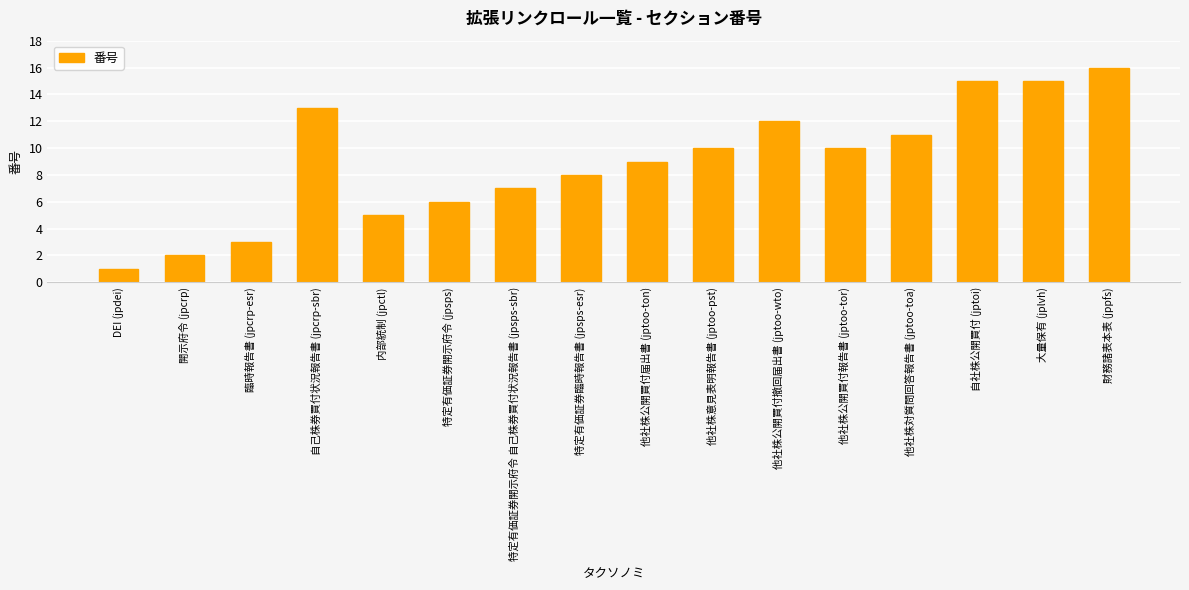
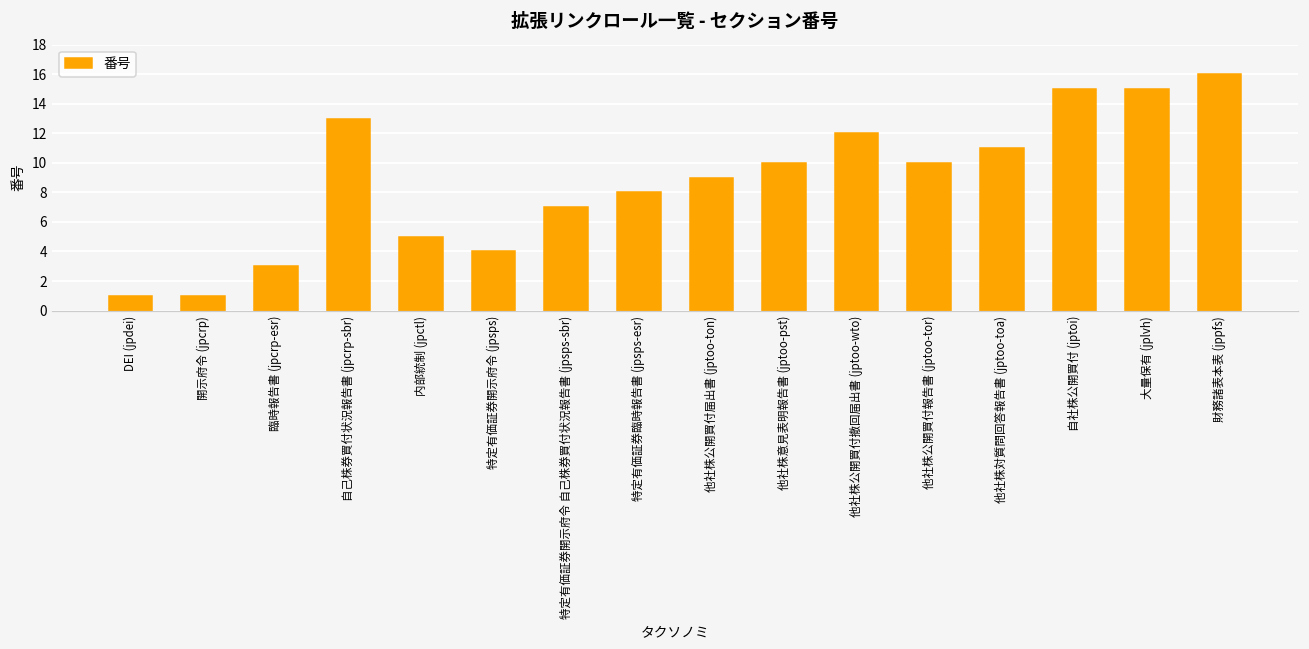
開示府令 (jpcrp): 2 -> 1
特定有価証券開示府令 (jpsps): 6 -> 4
